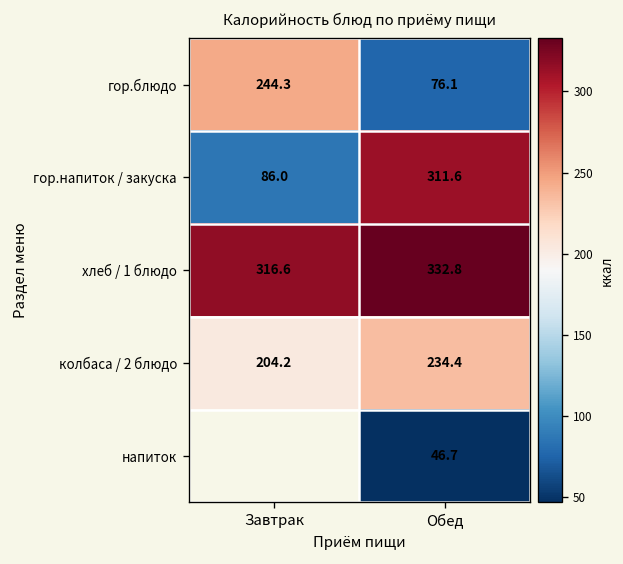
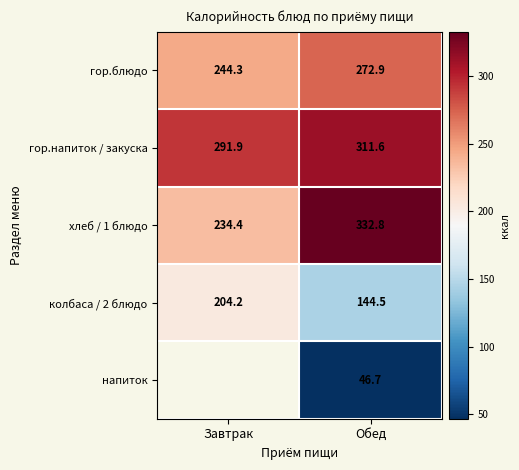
гор.блюдо, Обед: 76.1 -> 272.9
гор.напиток / закуска, Завтрак: 86.0 -> 291.9
хлеб / 1 блюдо, Завтрак: 316.6 -> 234.4
колбаса / 2 блюдо, Обед: 234.4 -> 144.5
